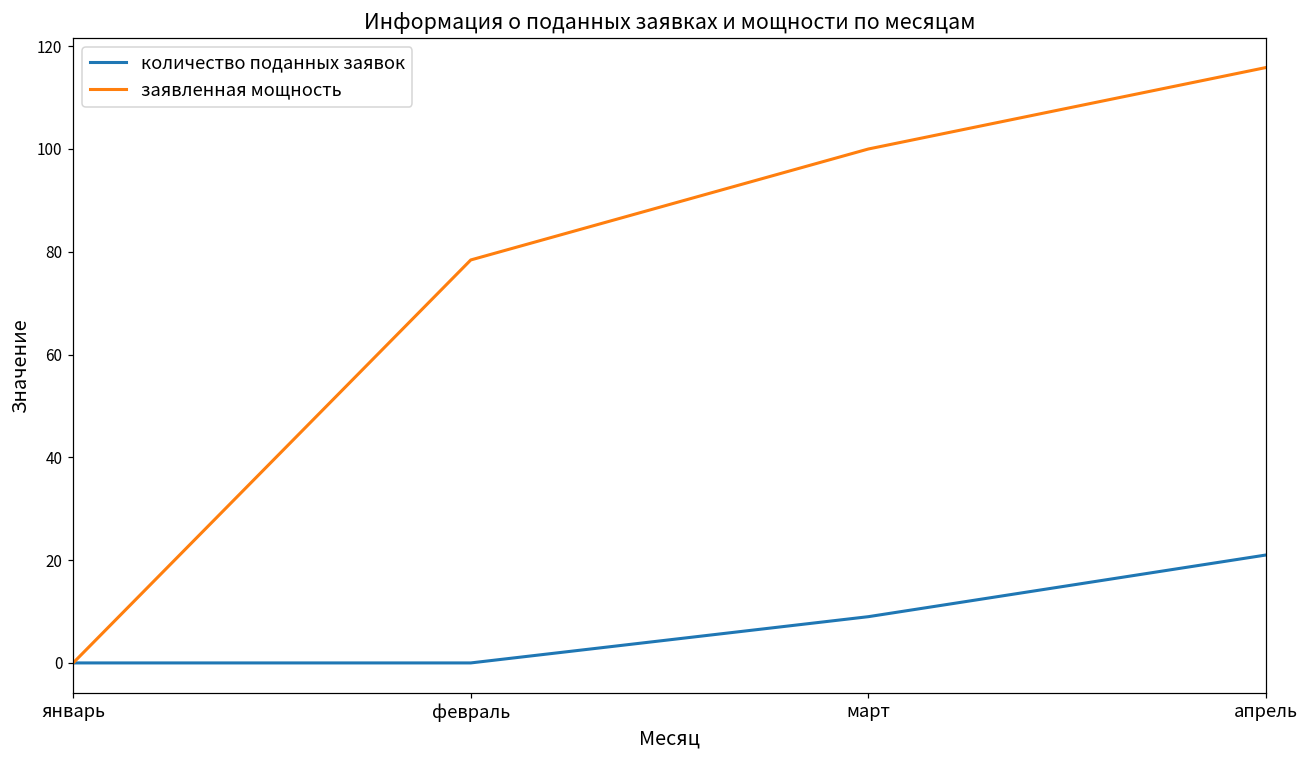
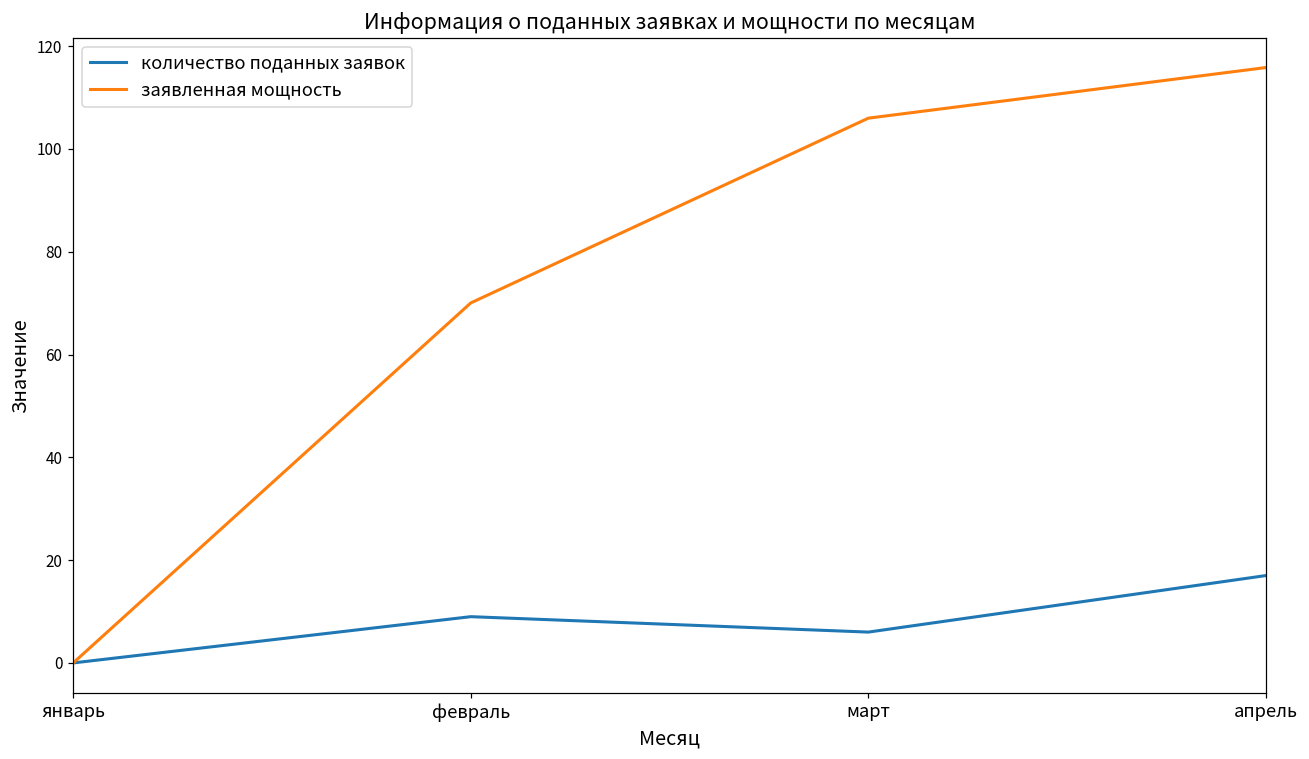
количество поданных заявок, февраль: 0 -> 9
заявленная мощность, февраль: 78 -> 70
количество поданных заявок, март: 9 -> 6
заявленная мощность, март: 100 -> 106
количество поданных заявок, апрель: 21 -> 17
